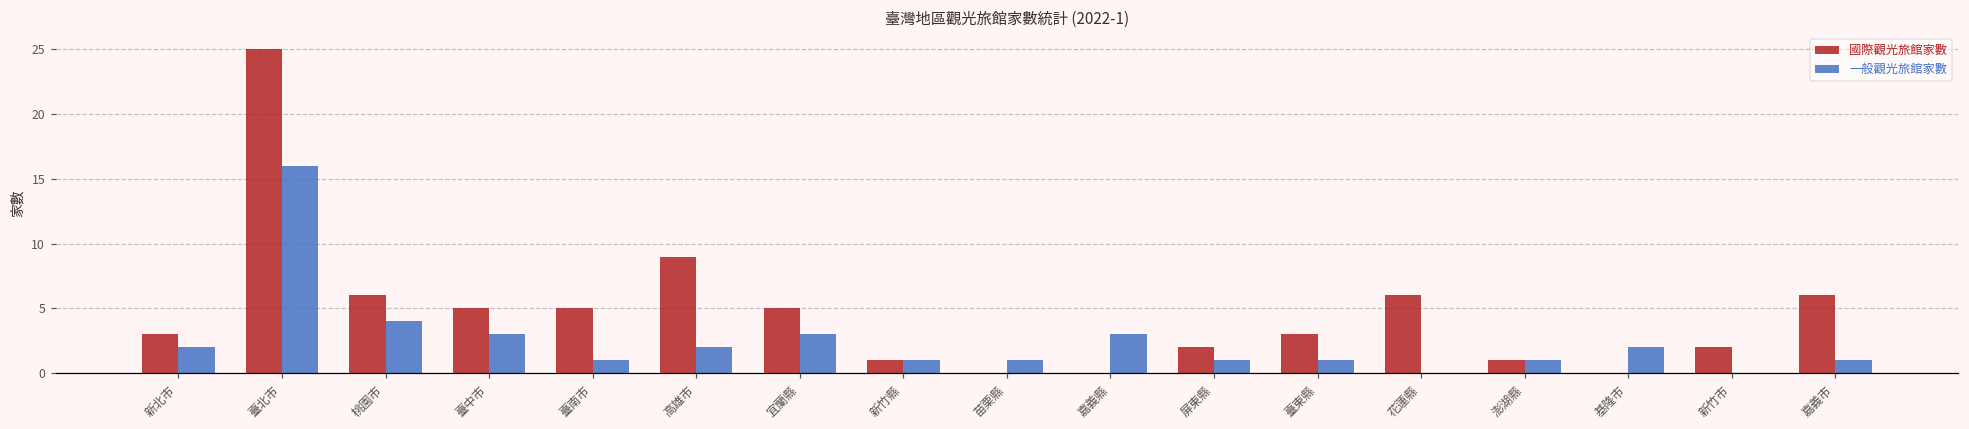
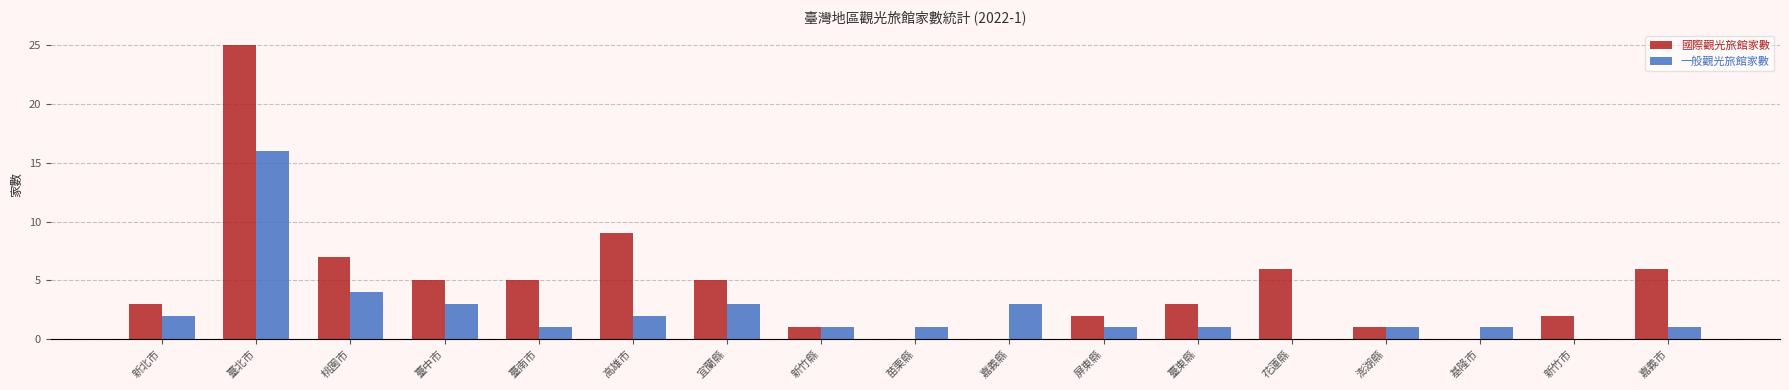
國際觀光旅館家數, 桃園市: 6 -> 7
一般觀光旅館家數, 基隆市: 2 -> 1
